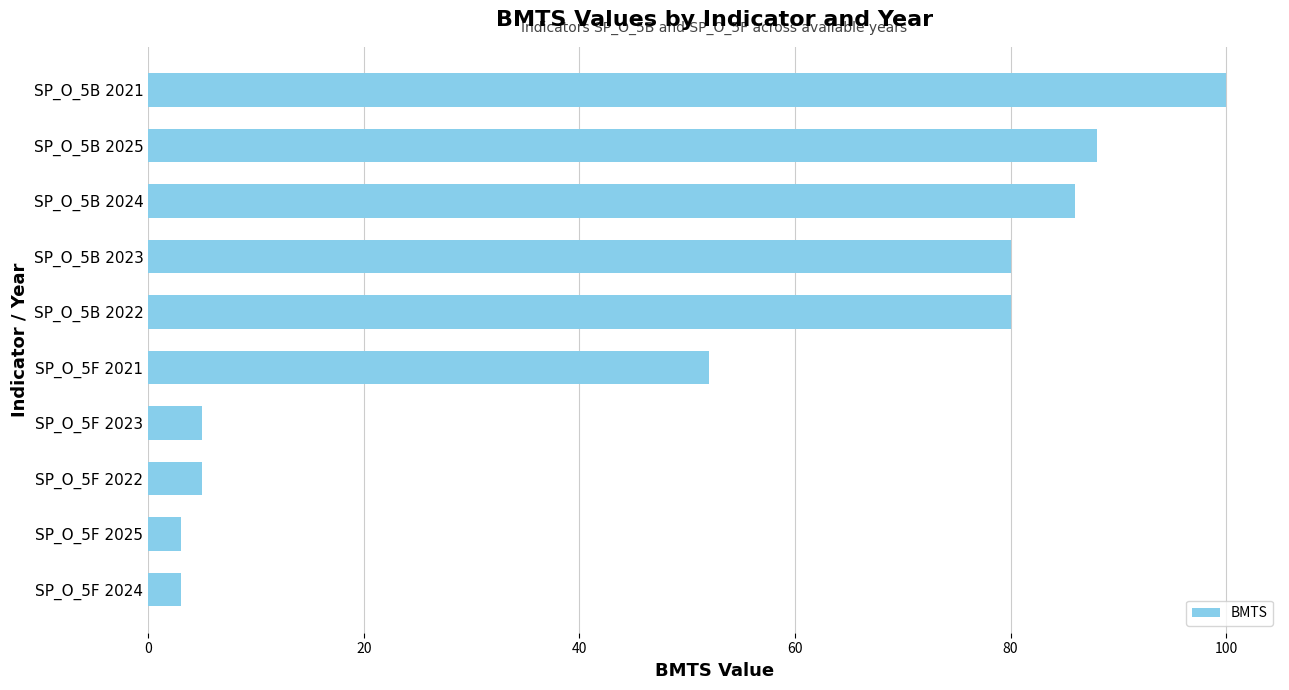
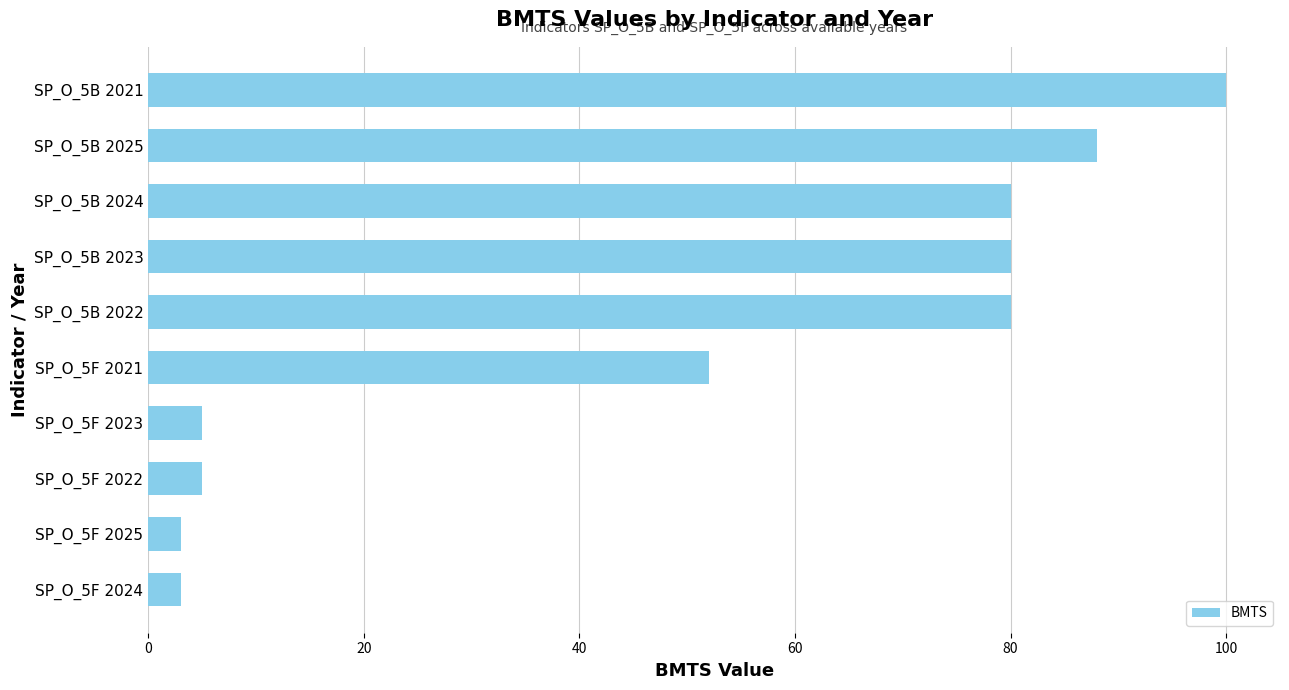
SP_O_5B 2024: 86 -> 80
